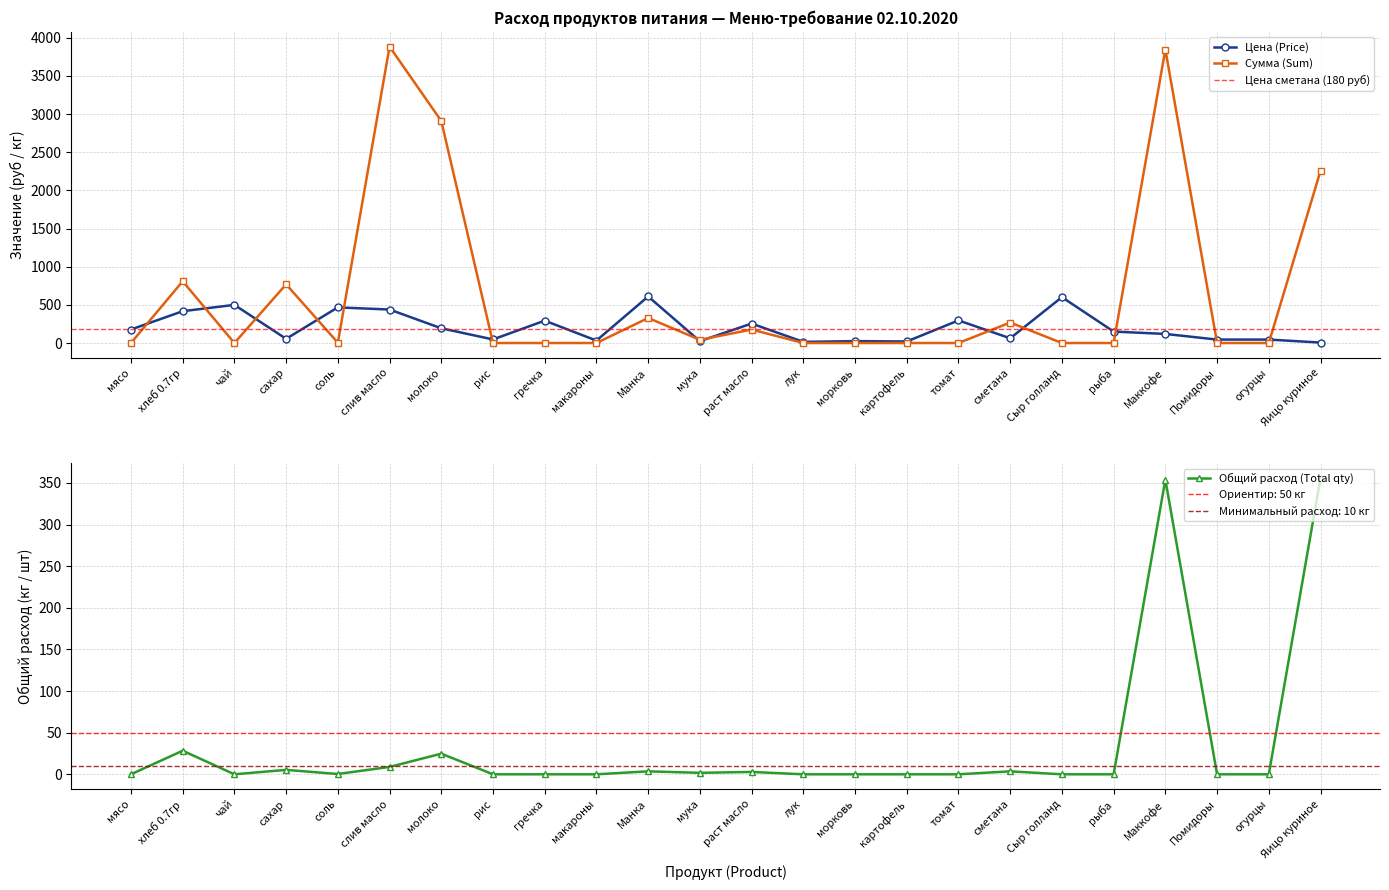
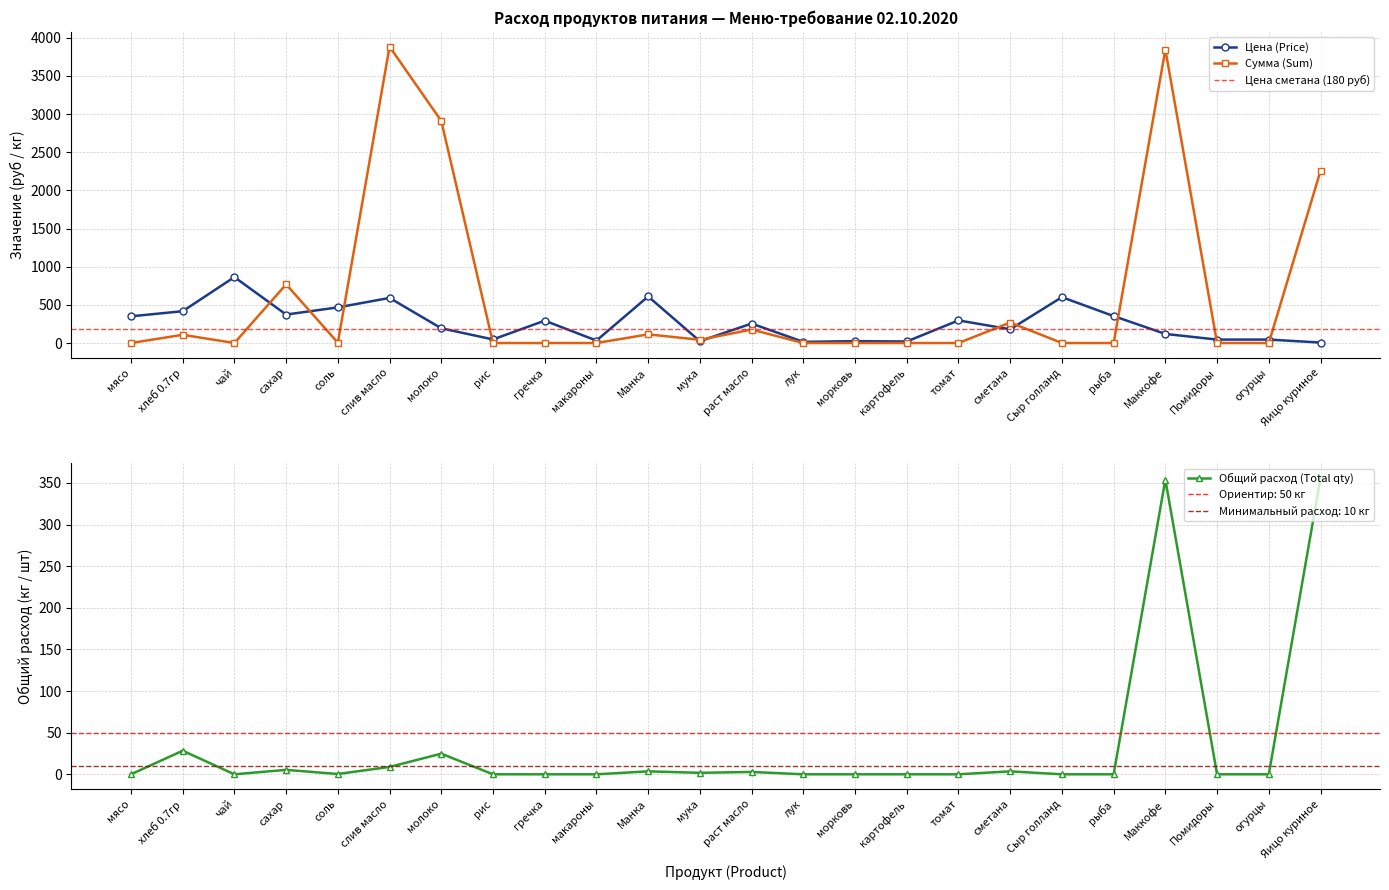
Расход продуктов питания — Меню-требование 02.10.2020, Цена (Price), мясо: 200 -> 400
Расход продуктов питания — Меню-требование 02.10.2020, Сумма (Sum), хлеб 0.7гр: 800 -> 100
Расход продуктов питания — Меню-требование 02.10.2020, Цена (Price), чай: 500 -> 900
Расход продуктов питания — Меню-требование 02.10.2020, Цена (Price), сахар: 100 -> 400
Расход продуктов питания — Меню-требование 02.10.2020, Цена (Price), слив масло: 400 -> 600
Расход продуктов питания — Меню-требование 02.10.2020, Сумма (Sum), Манка: 300 -> 100
Расход продуктов питания — Меню-требование 02.10.2020, Цена (Price), сметана: 100 -> 200
Расход продуктов питания — Меню-требование 02.10.2020, Цена (Price), рыба: 200 -> 400
